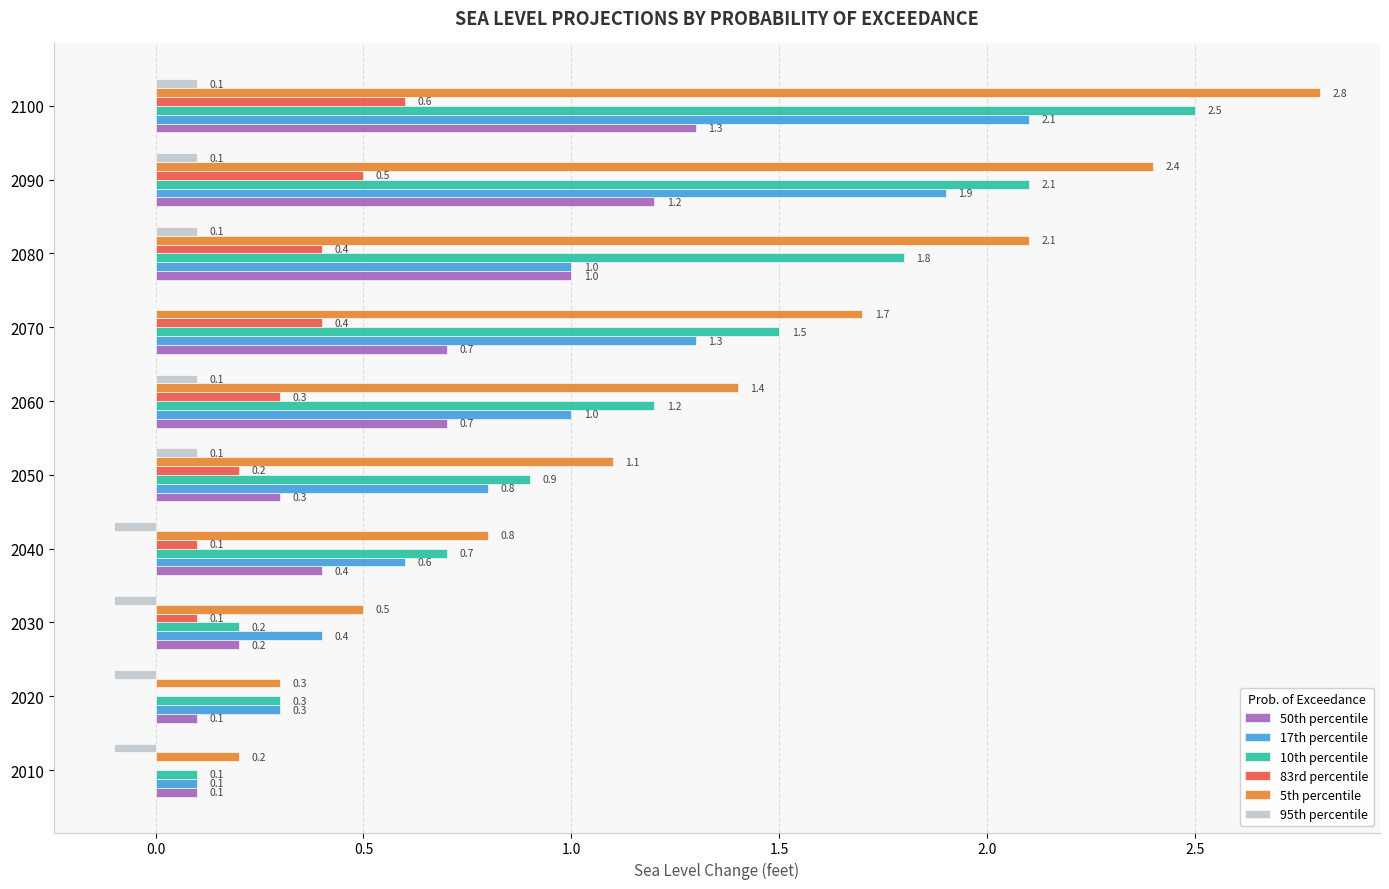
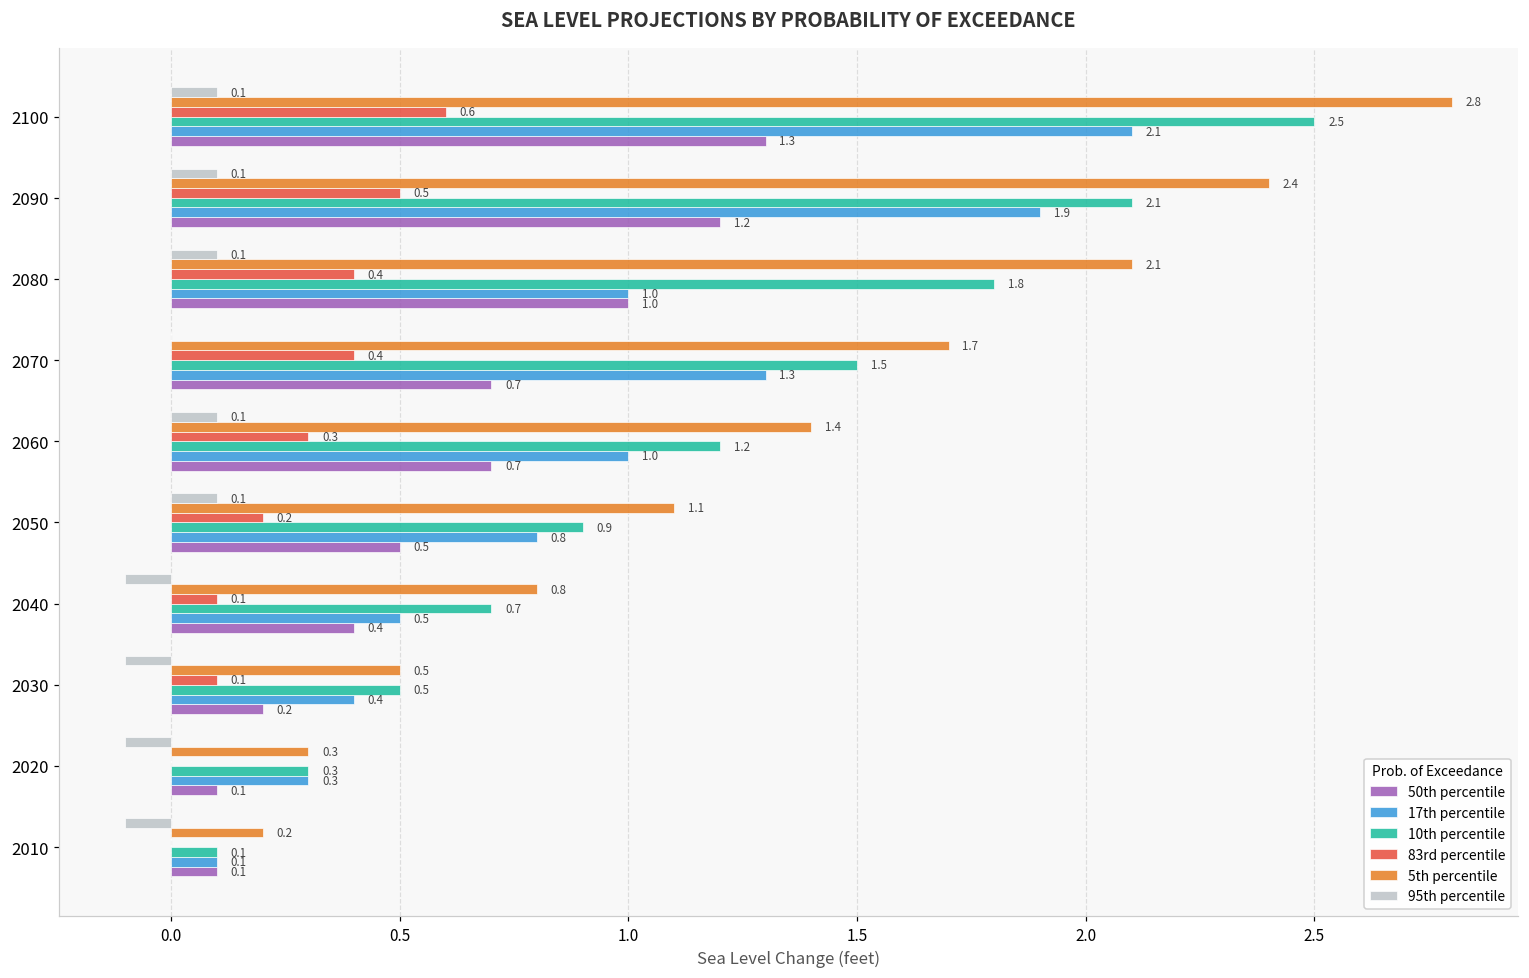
50th percentile, 2050: 0.3 -> 0.5
17th percentile, 2040: 0.6 -> 0.5
10th percentile, 2030: 0.2 -> 0.5
